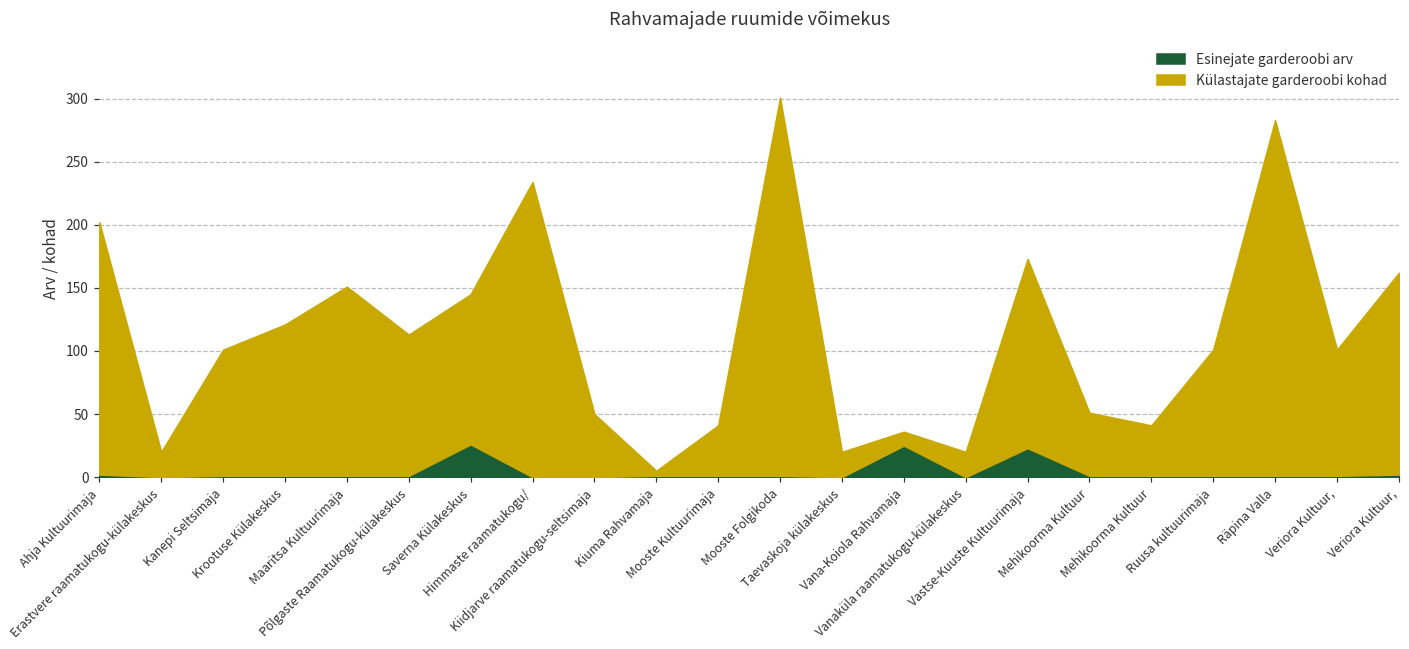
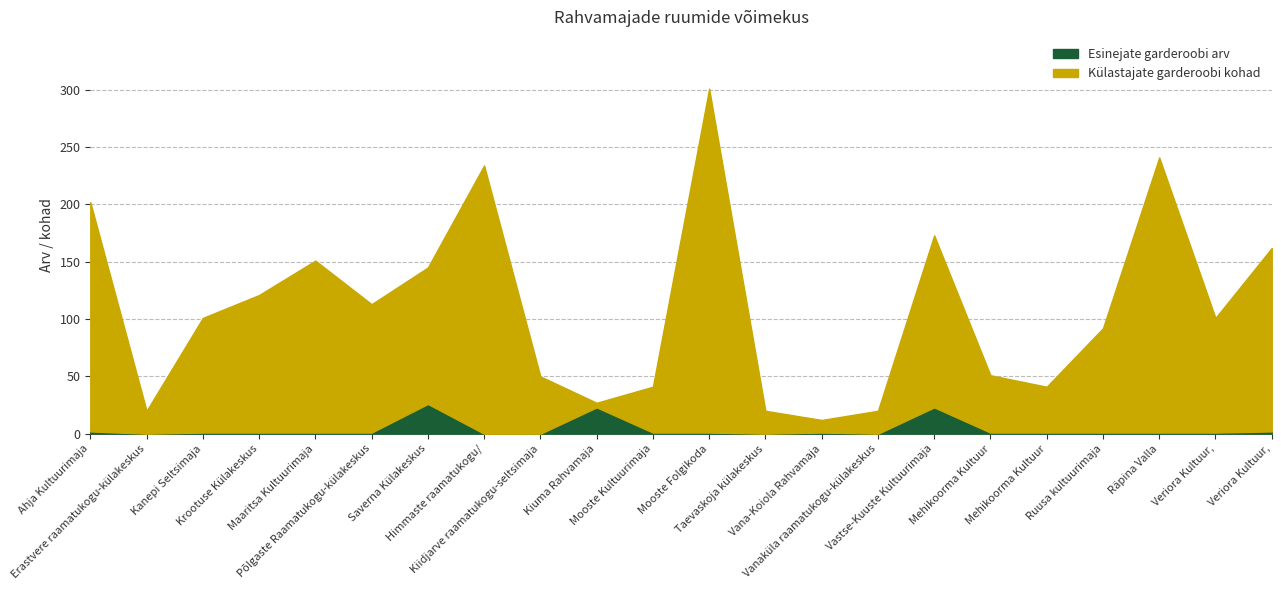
Esinejate garderoobi arv, Kiuma Rahvamaja: 1 -> 23
Esinejate garderoobi arv, Vana-Koiola Rahvamaja: 25 -> 1
Külastajate garderoobi kohad, Ruusa kultuurimaja: 100 -> 91
Külastajate garderoobi kohad, Räpina Valla: 282 -> 240
